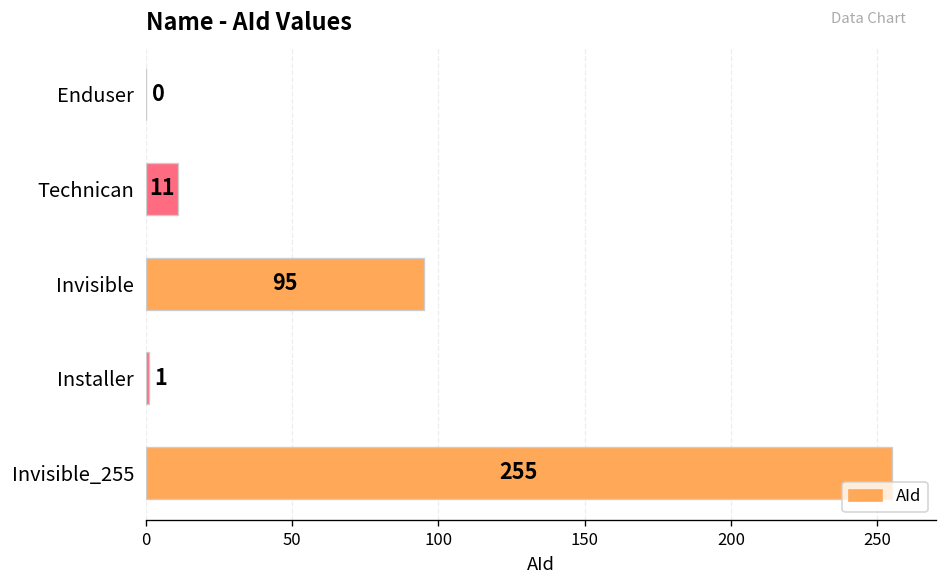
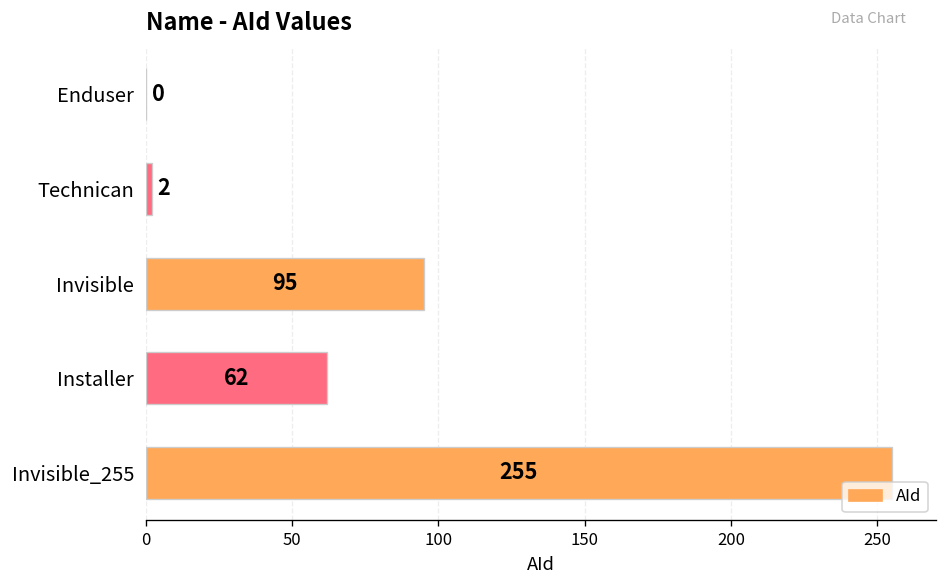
Technican: 11 -> 2
Installer: 1 -> 62
